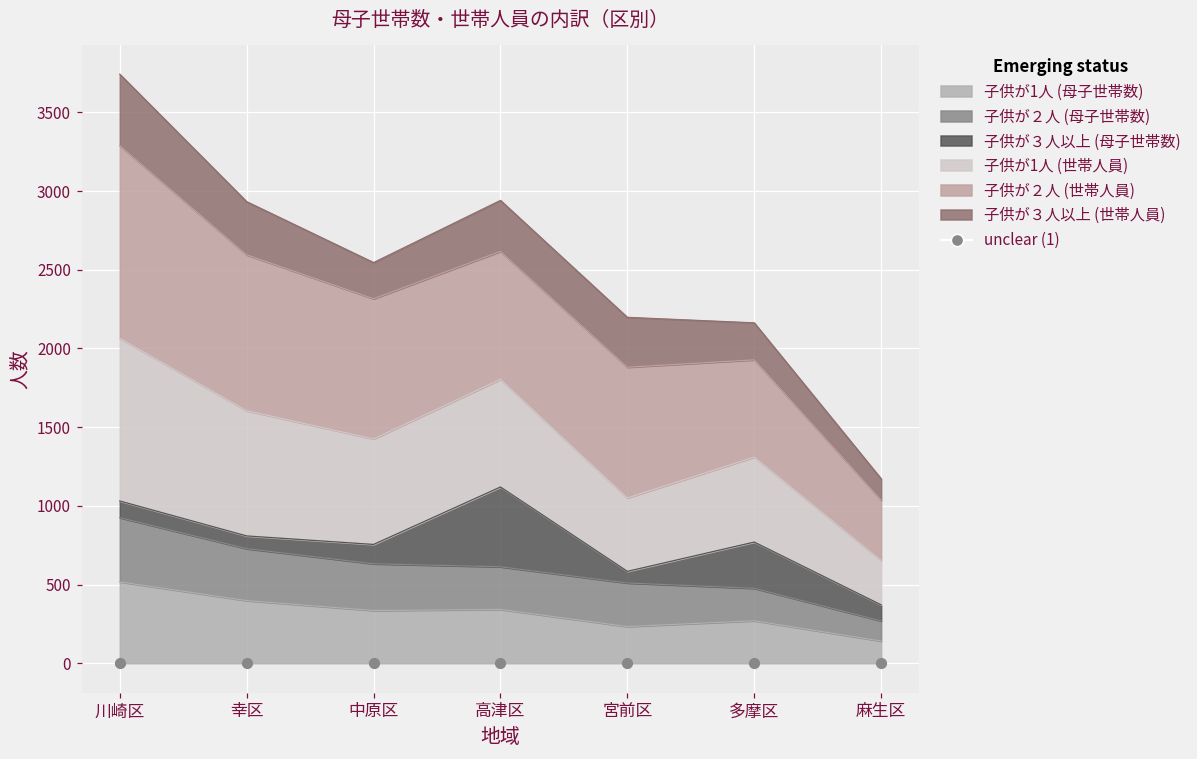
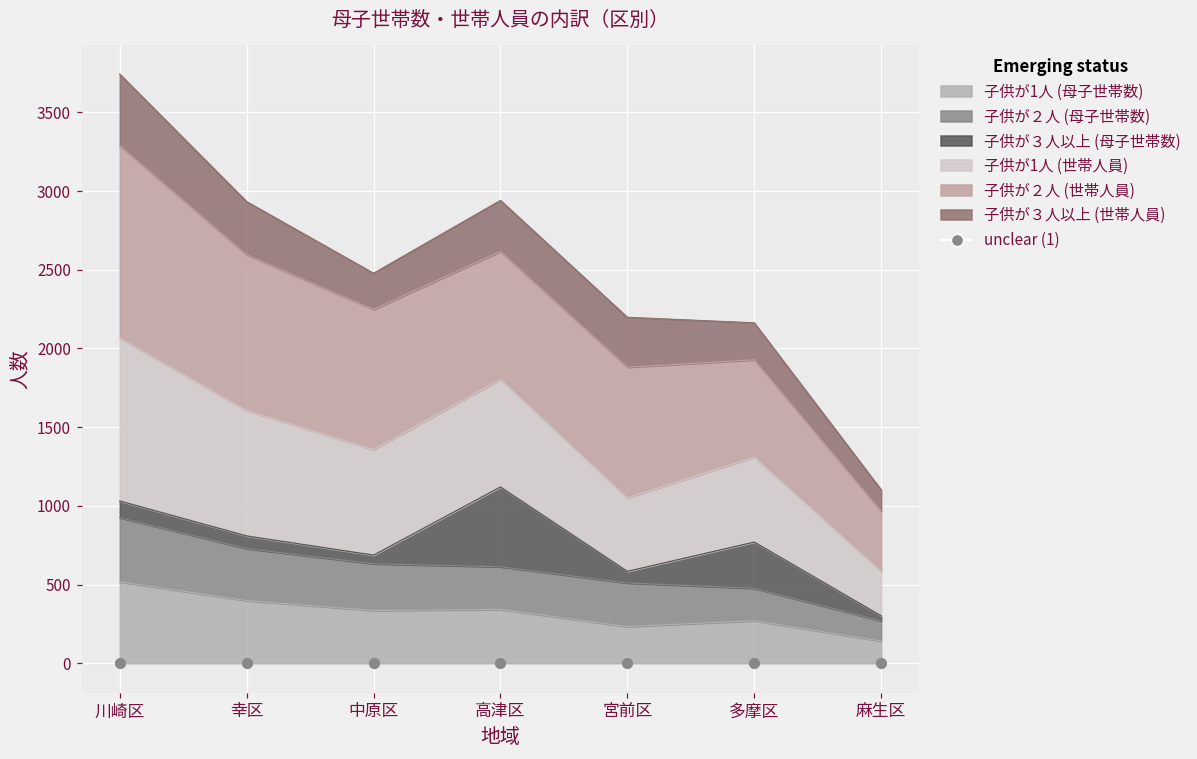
子供が３人以上 (母子世帯数), 中原区: 120 -> 60
子供が３人以上 (母子世帯数), 麻生区: 100 -> 30
